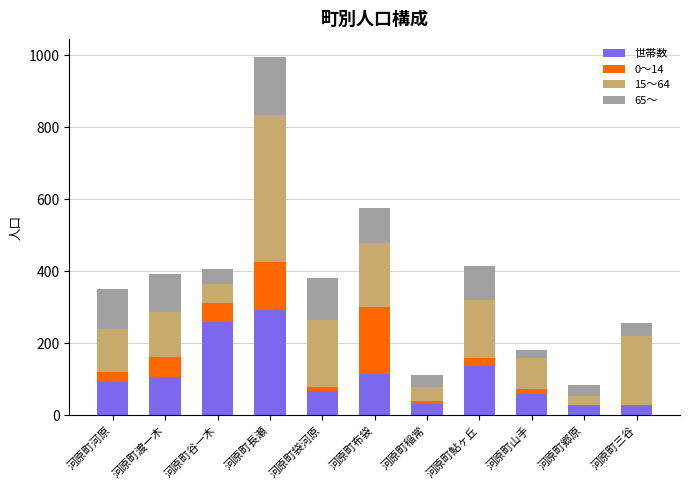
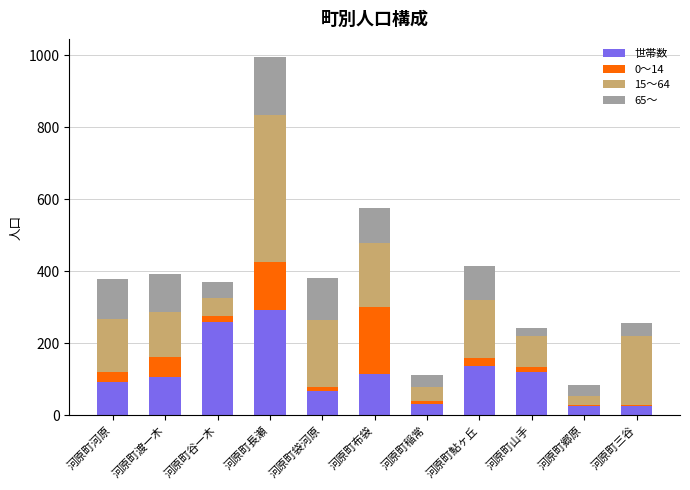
15～64, 河原町河原: 120 -> 150
0～14, 河原町谷一木: 50 -> 20
世帯数, 河原町山手: 60 -> 120
